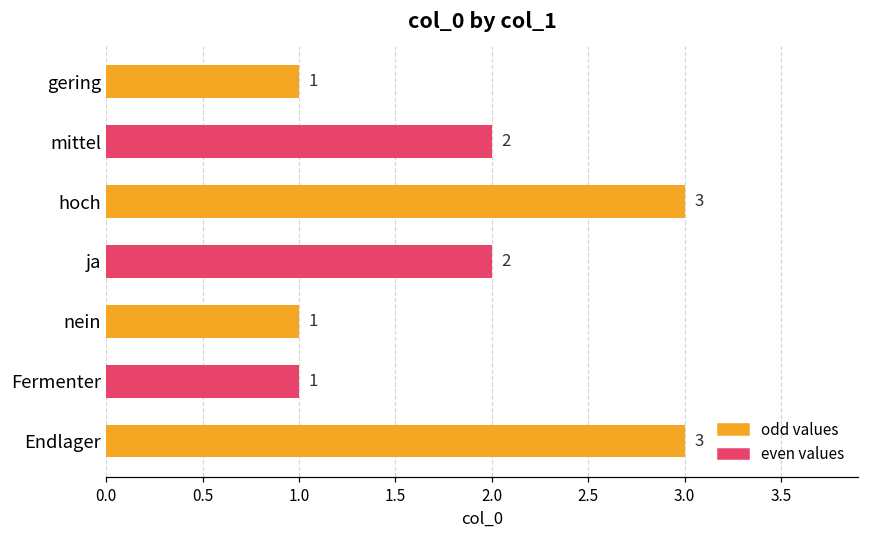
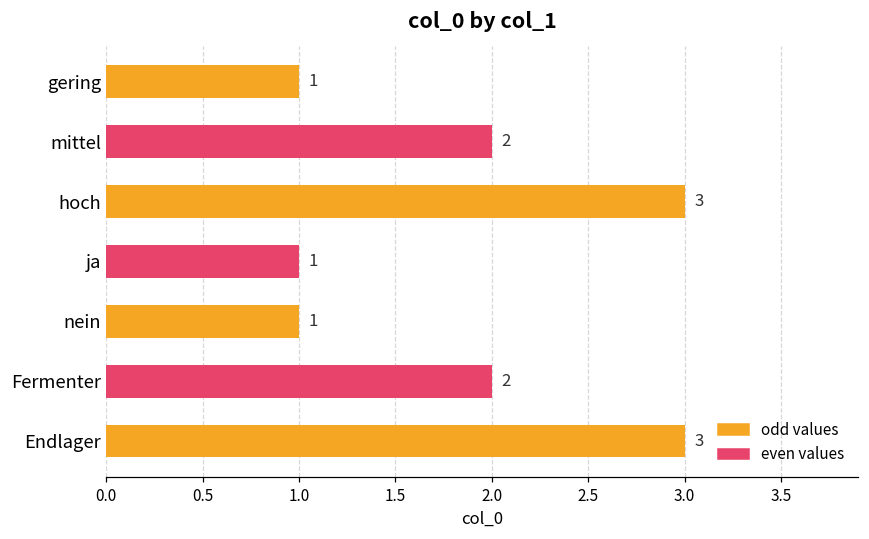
ja: 2 -> 1
Fermenter: 1 -> 2
